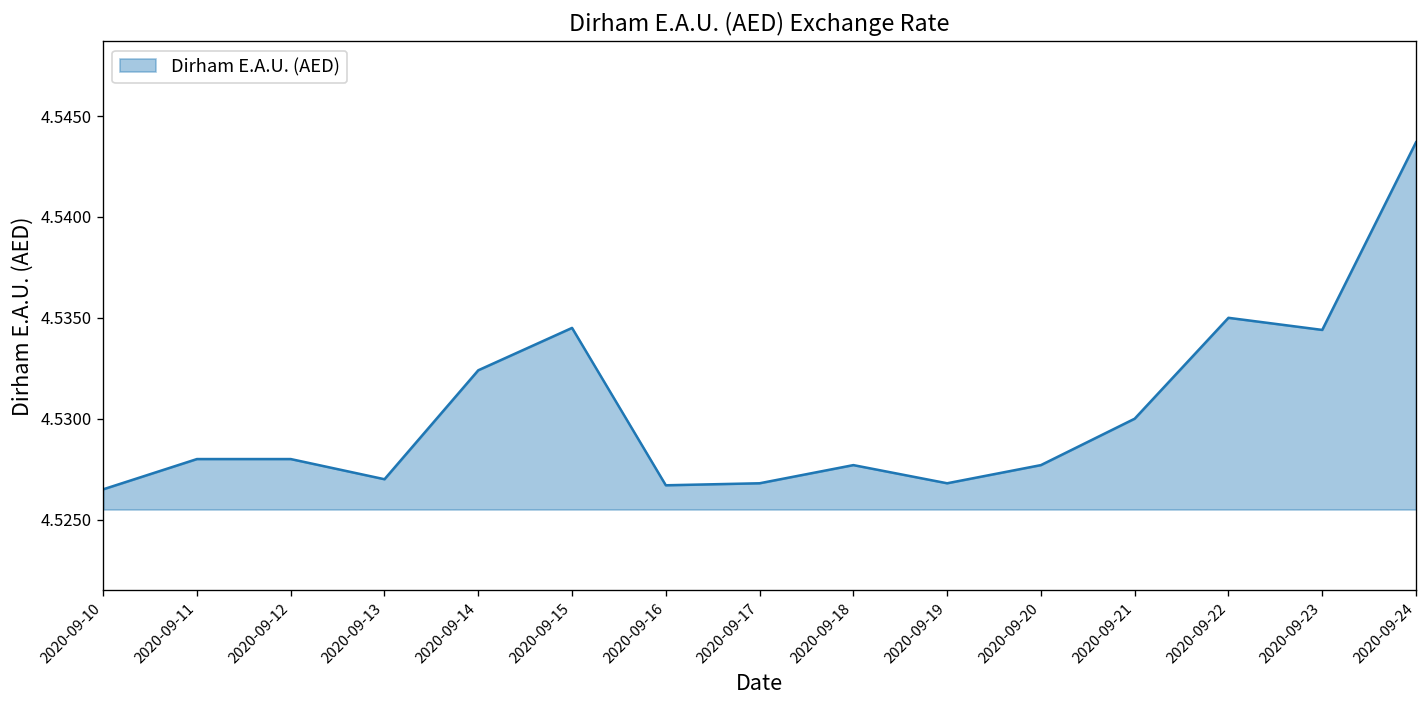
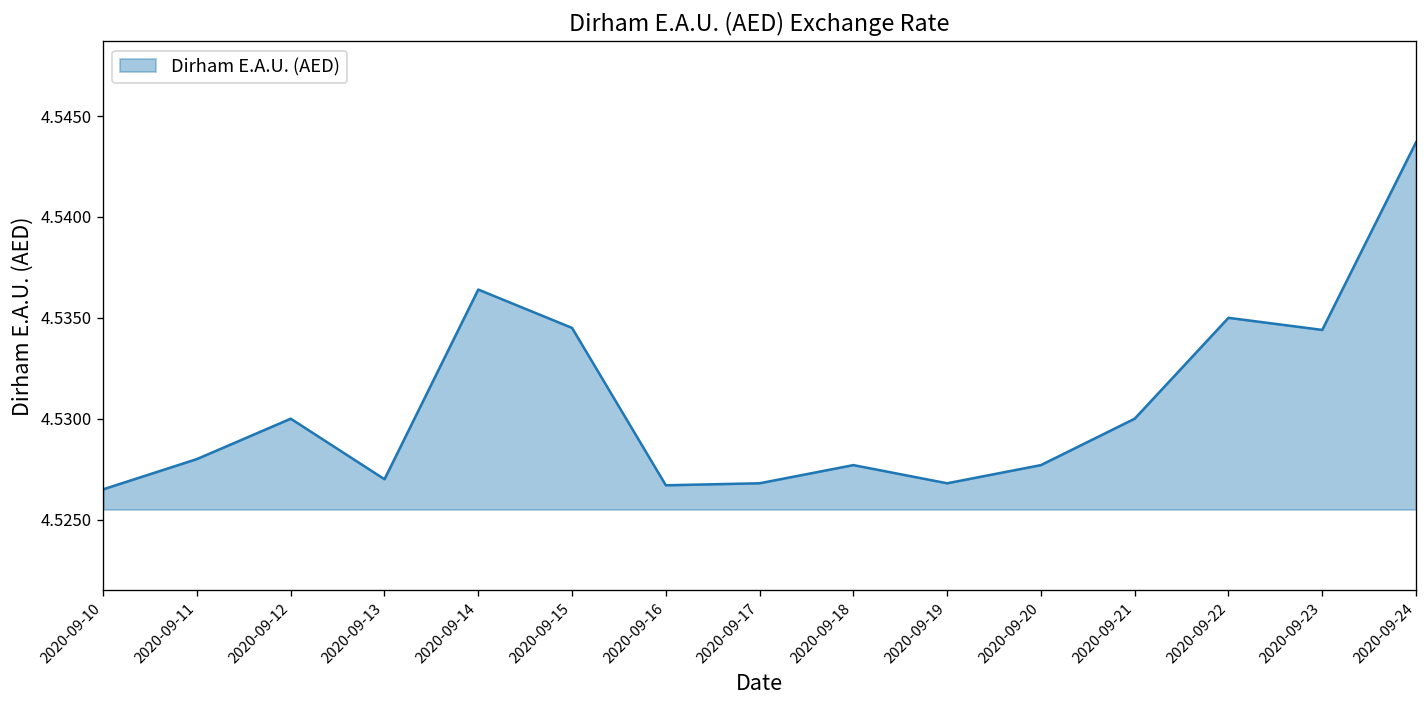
2020-09-12: 4.528 -> 4.530
2020-09-14: 4.5324 -> 4.5364
